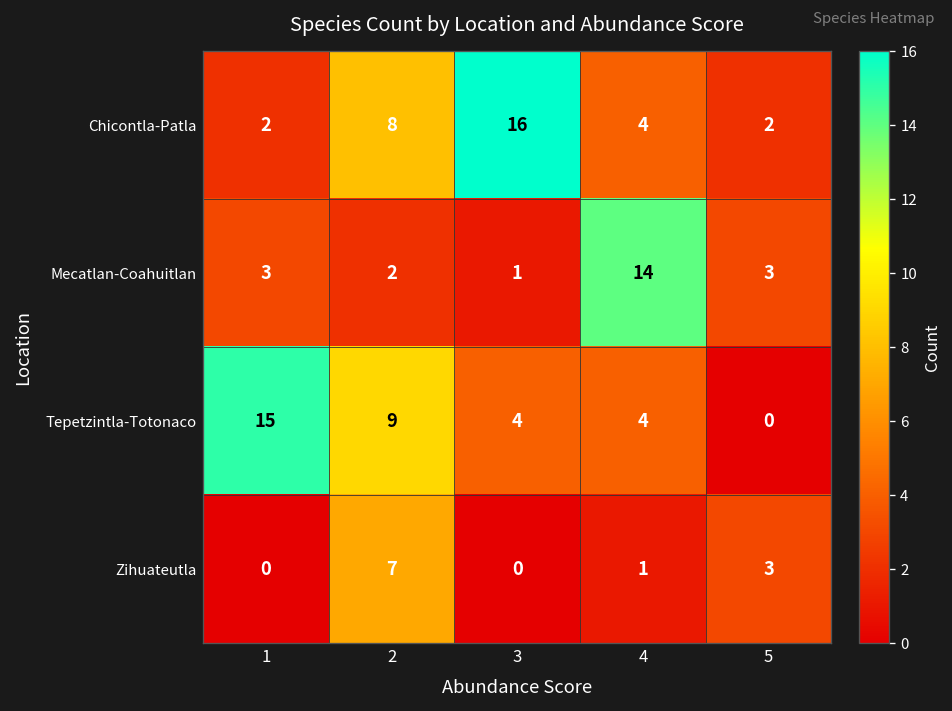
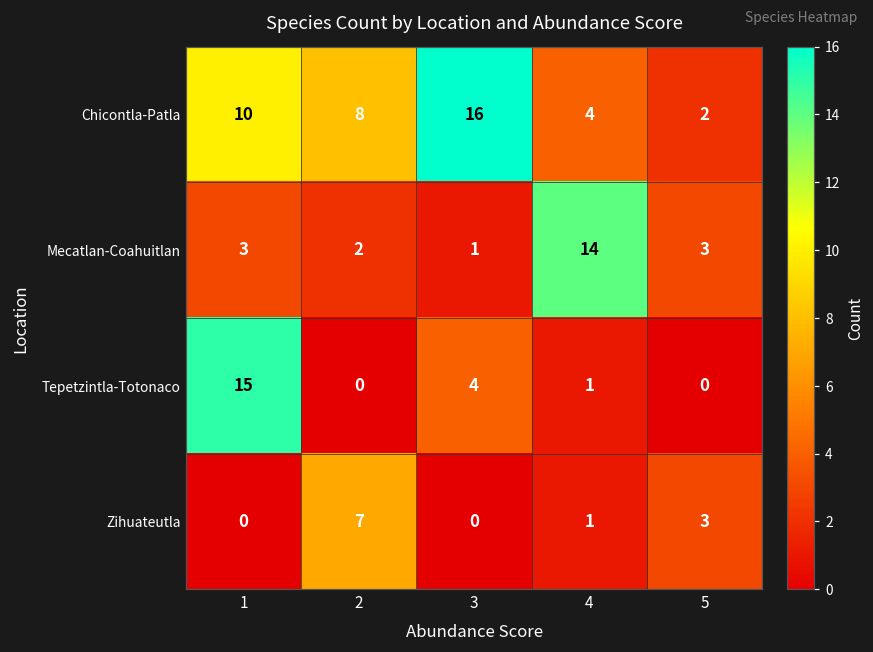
Chicontla-Patla, 1: 2 -> 10
Tepetzintla-Totonaco, 2: 9 -> 0
Tepetzintla-Totonaco, 4: 4 -> 1
